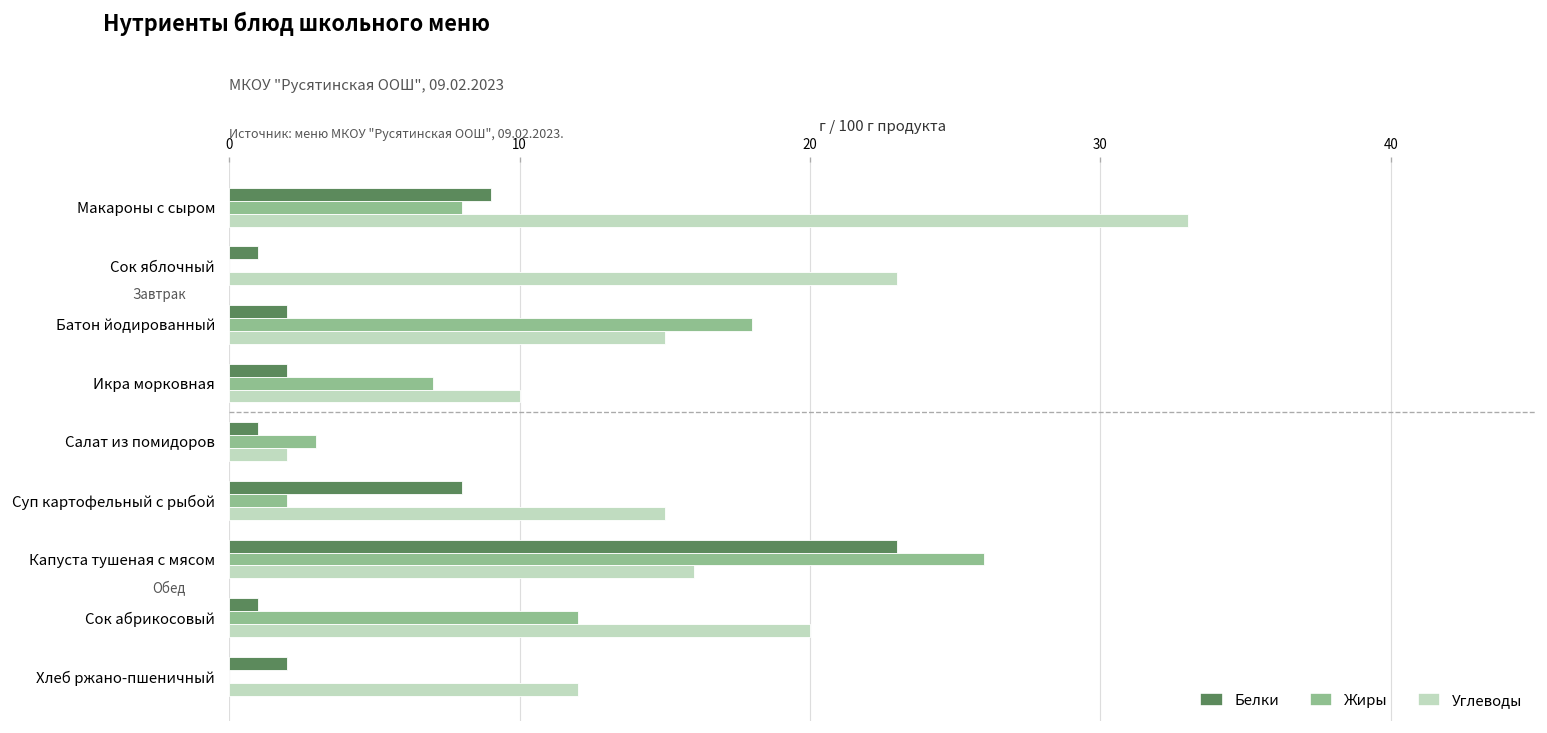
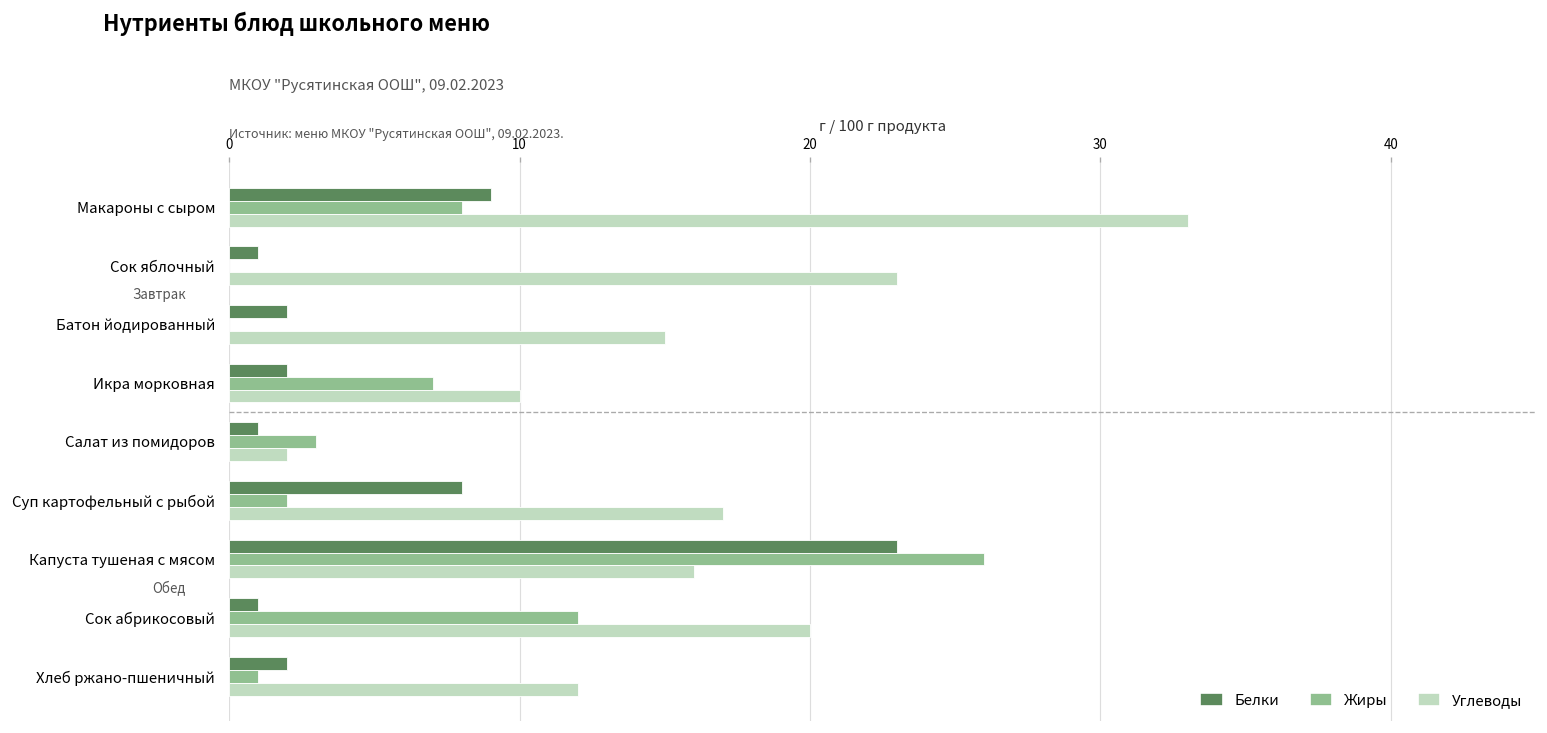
Жиры, Батон йодированный: 18 -> 0
Углеводы, Суп картофельный с рыбой: 15 -> 17
Жиры, Хлеб ржано-пшеничный: 0 -> 1
